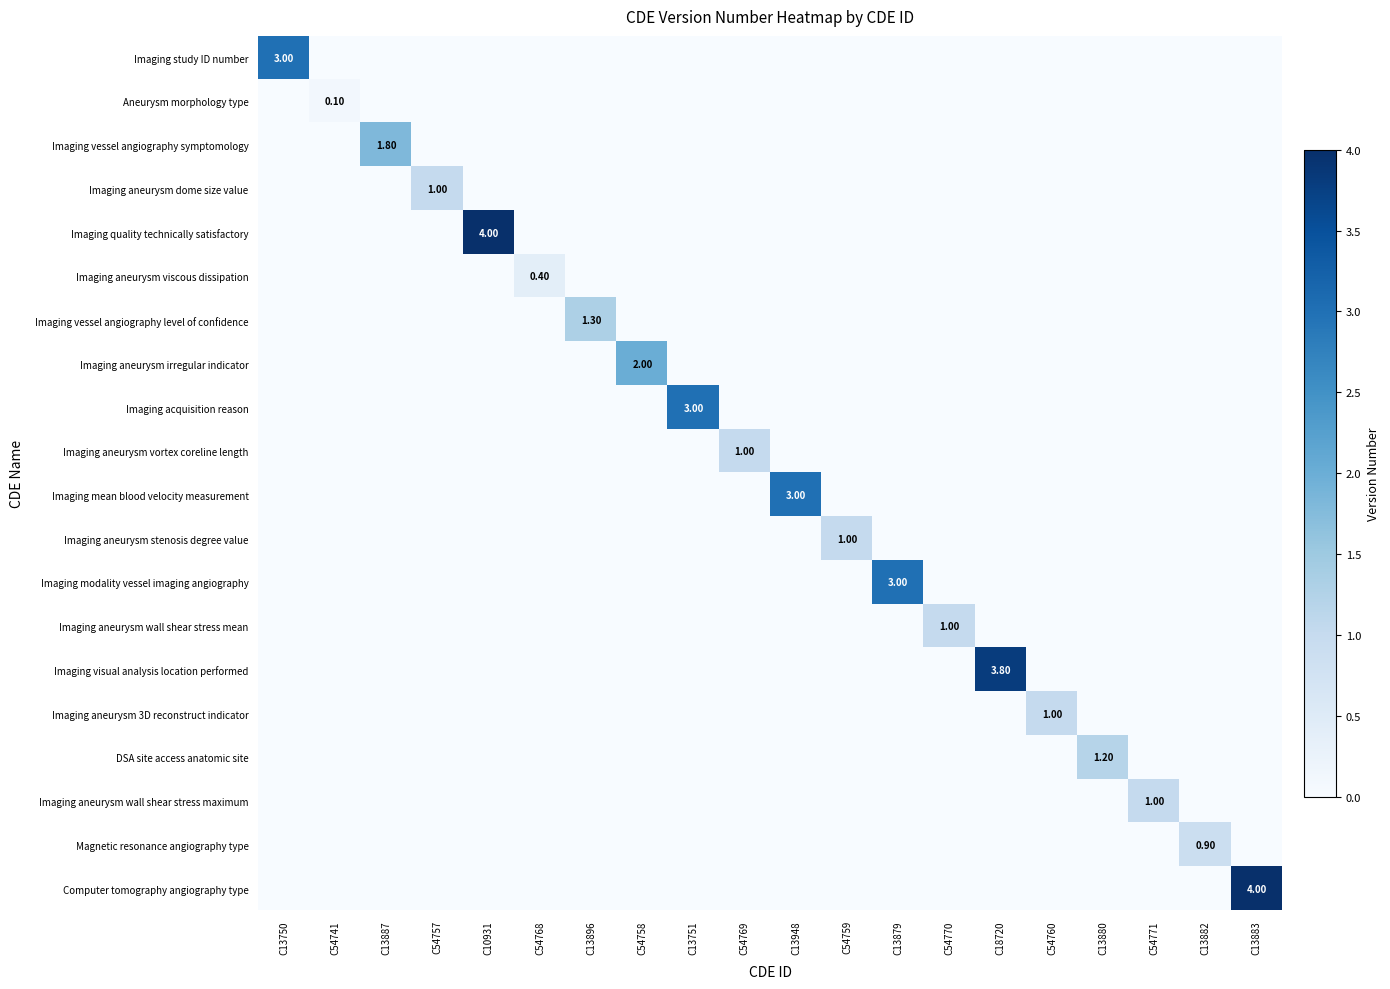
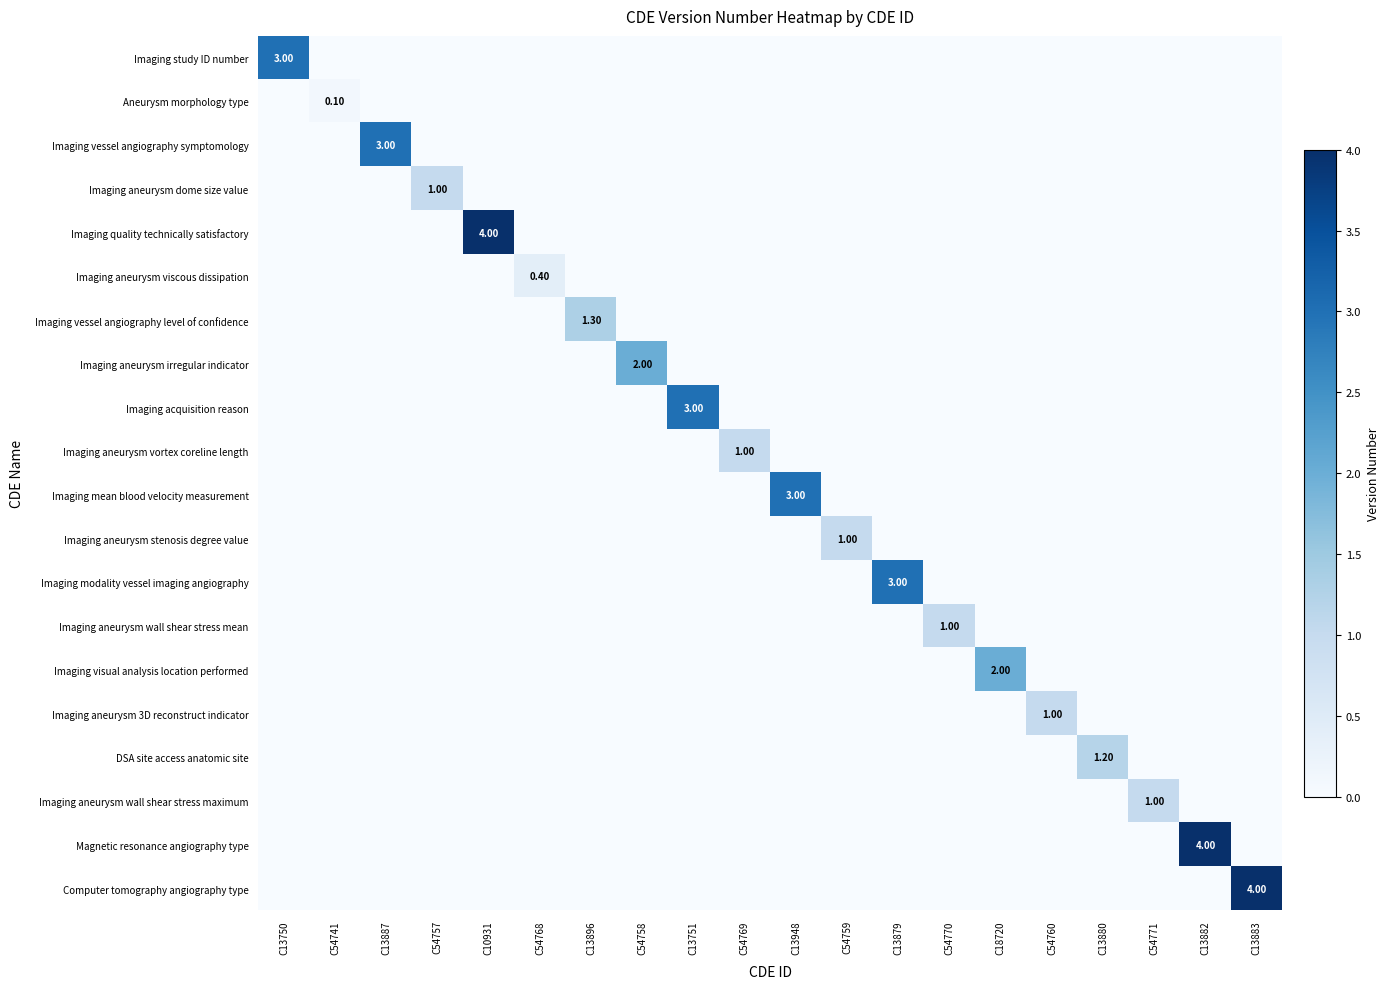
Imaging vessel angiography symptomology, C13887: 1.80 -> 3.00
Imaging visual analysis location performed, C18720: 3.80 -> 2.00
Magnetic resonance angiography type, C13882: 0.90 -> 4.00
